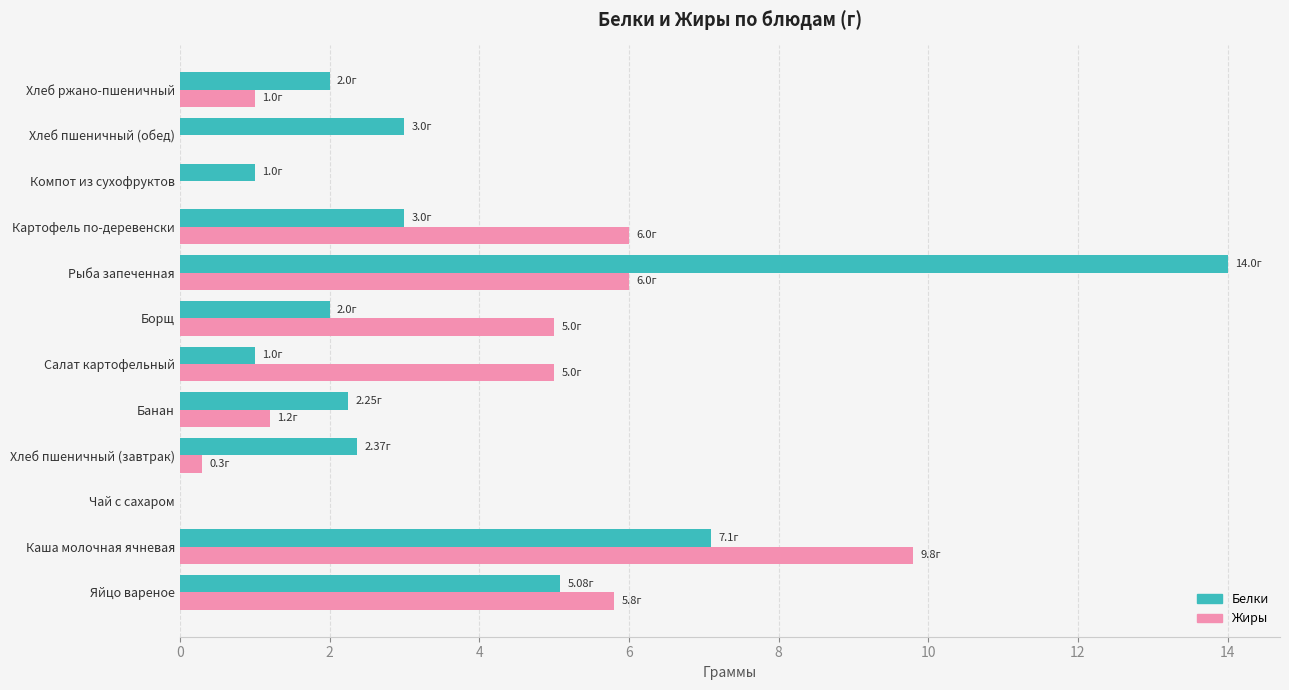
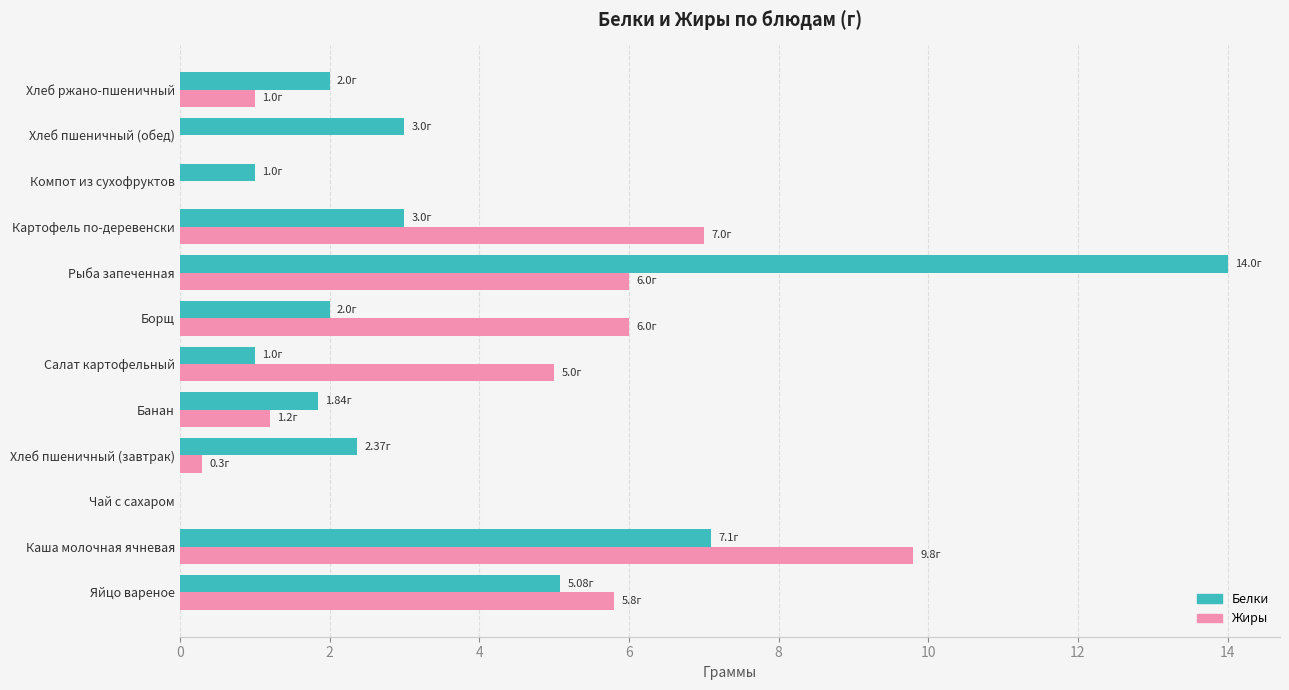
Жиры, Картофель по-деревенски: 6.0г -> 7.0г
Жиры, Борщ: 5.0г -> 6.0г
Белки, Банан: 2.25г -> 1.84г
